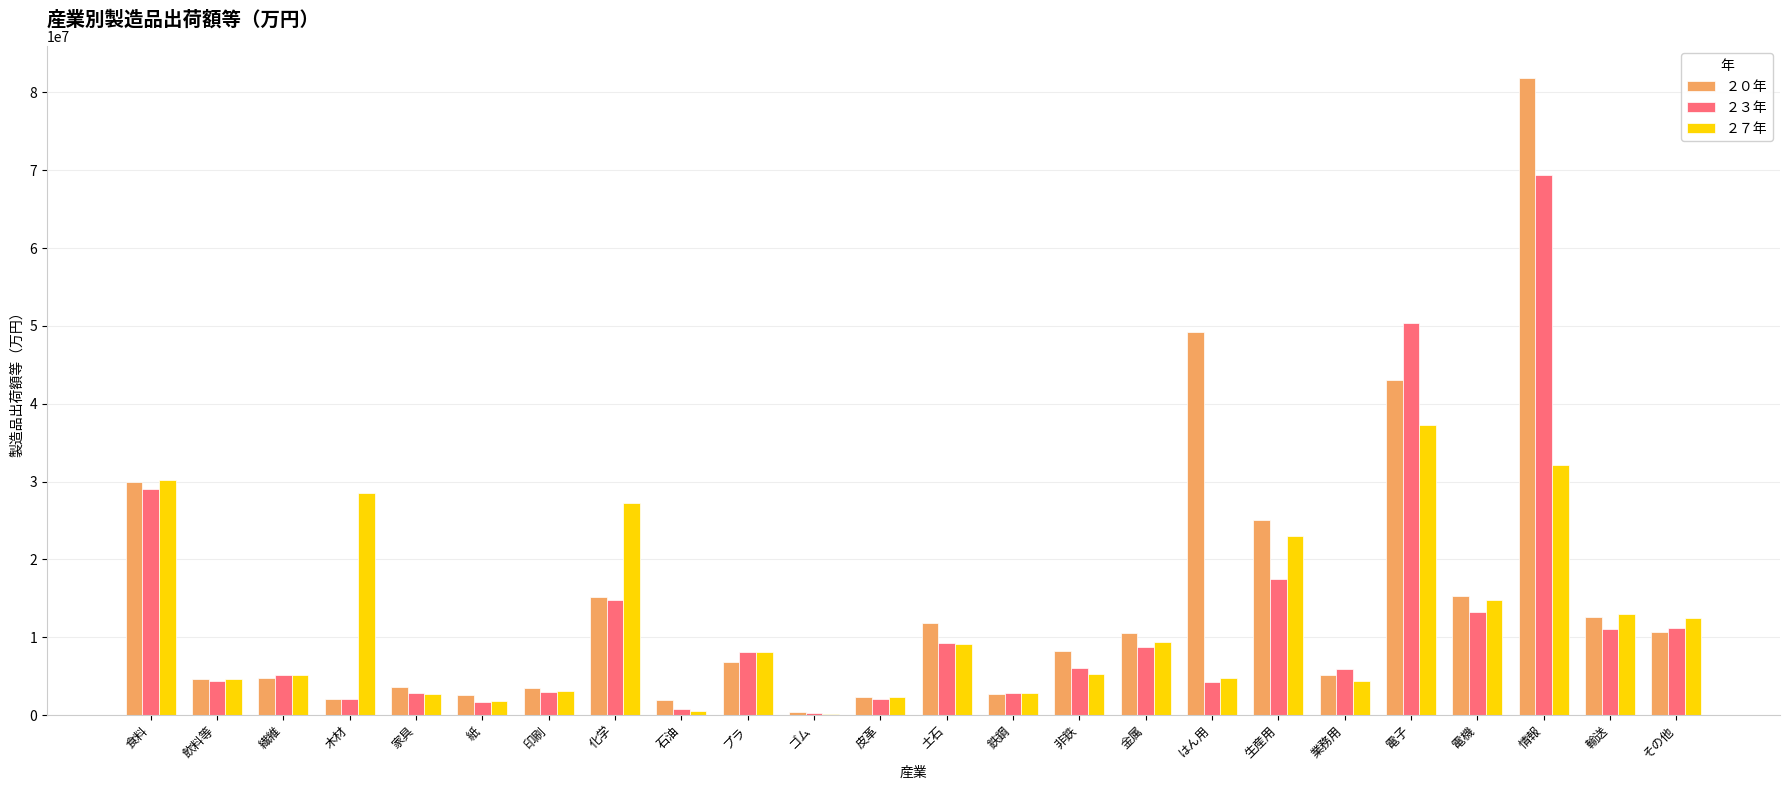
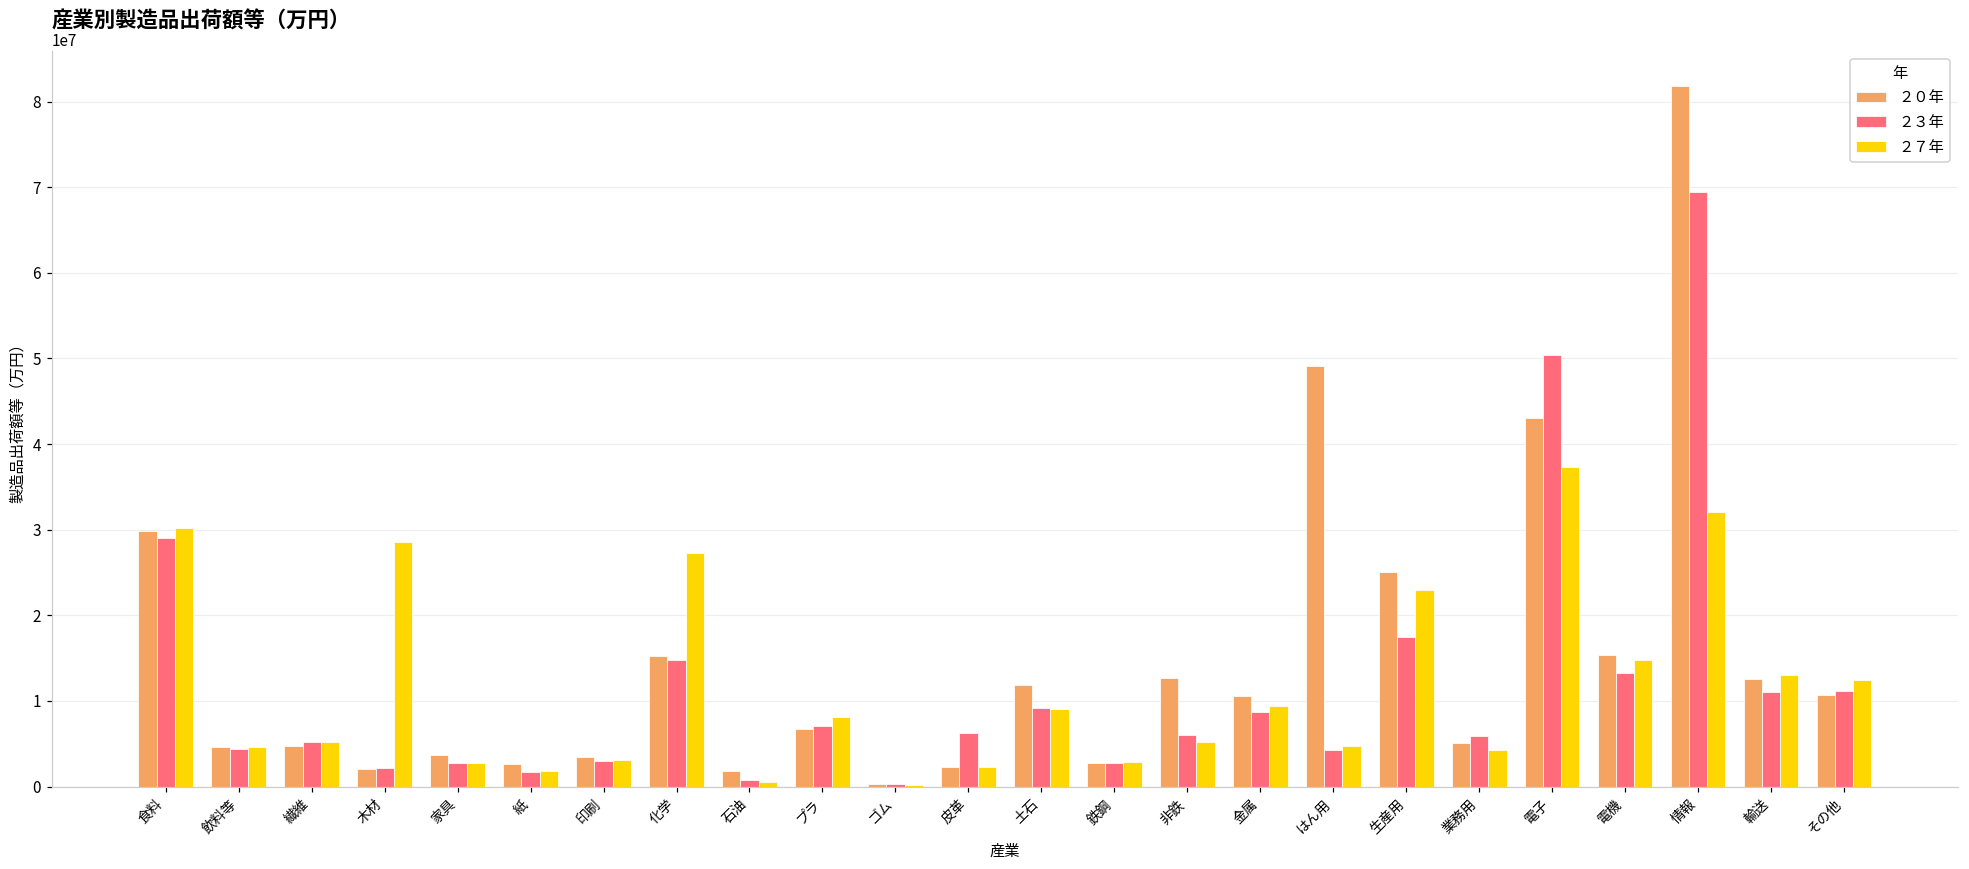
２３年, プラ: 8000000 -> 7000000
２３年, 皮革: 2000000 -> 6000000
２０年, 非鉄: 8000000 -> 13000000
